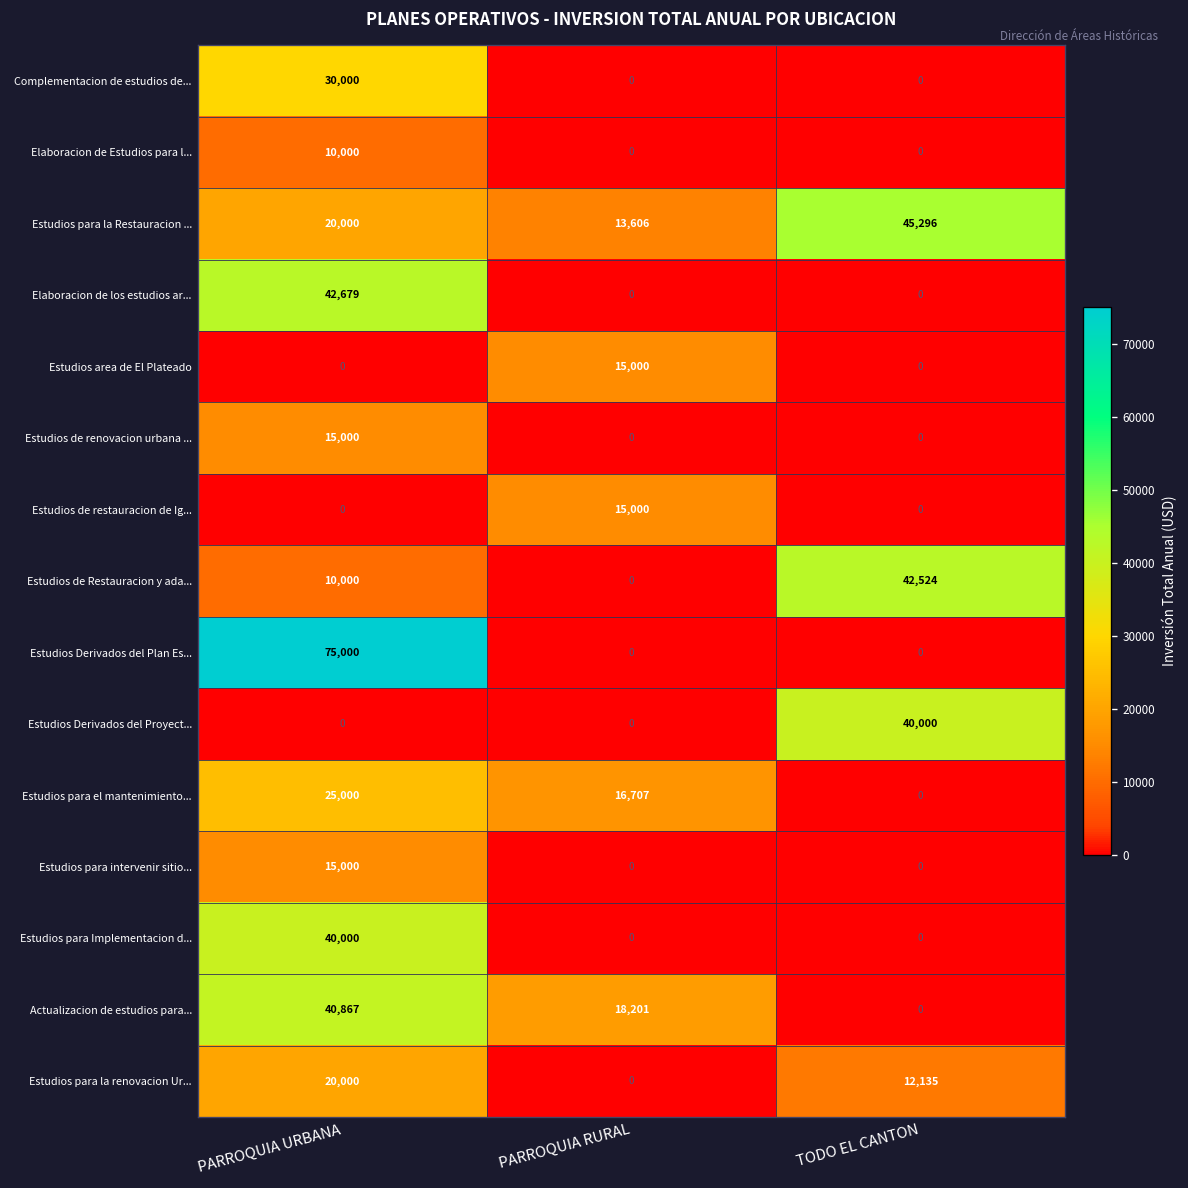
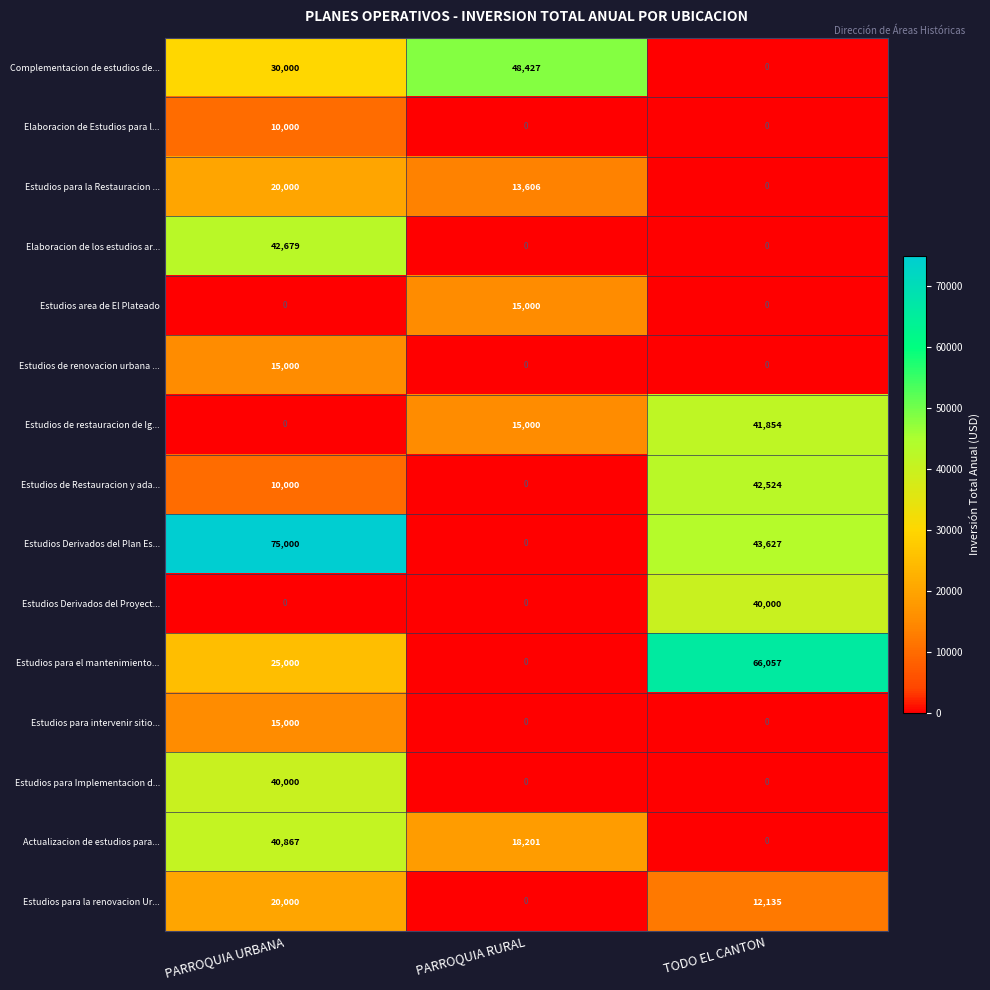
Complementacion de estudios de..., PARROQUIA RURAL: 0 -> 48,427
Estudios para la Restauracion ..., TODO EL CANTON: 45,296 -> 0
Estudios de restauracion de Ig..., TODO EL CANTON: 0 -> 41,854
Estudios Derivados del Plan Es..., TODO EL CANTON: 0 -> 43,627
Estudios para el mantenimiento..., PARROQUIA RURAL: 16,707 -> 0
Estudios para el mantenimiento..., TODO EL CANTON: 0 -> 66,057
